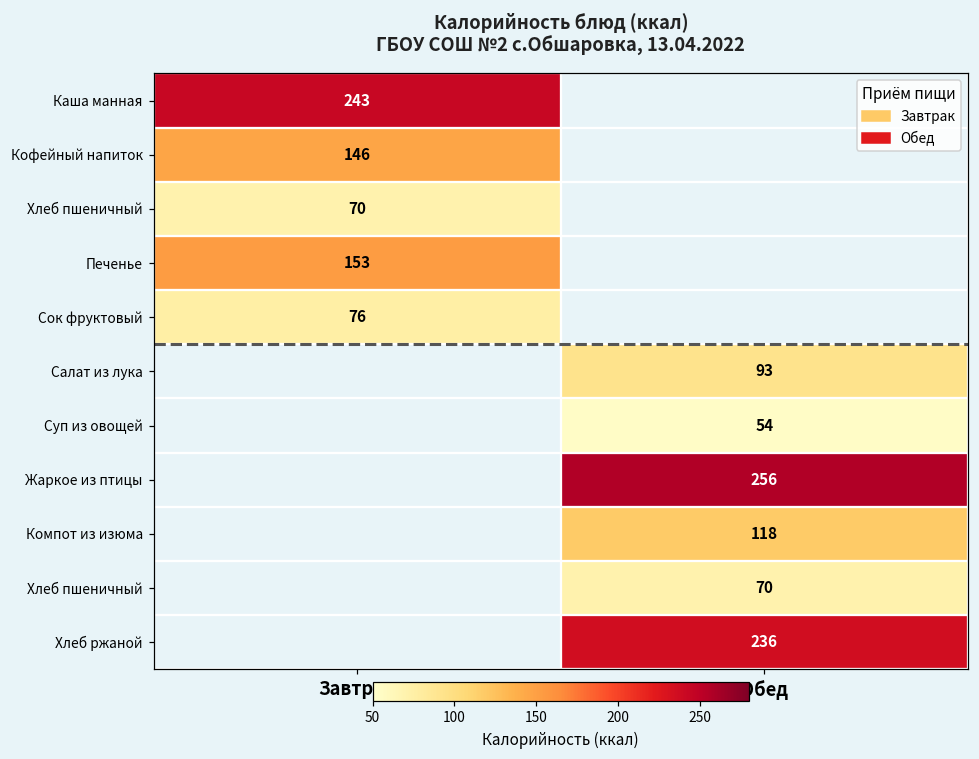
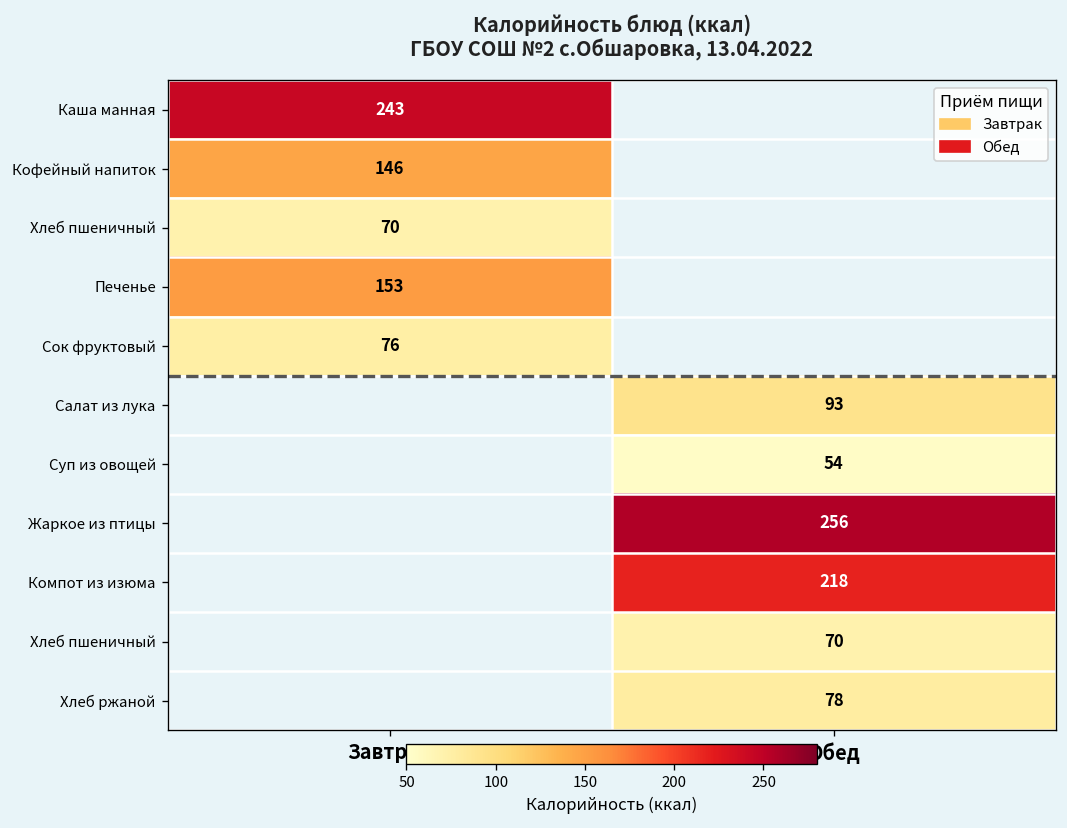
Компот из изюма, Обед: 118 -> 218
Хлеб ржаной, Обед: 236 -> 78
